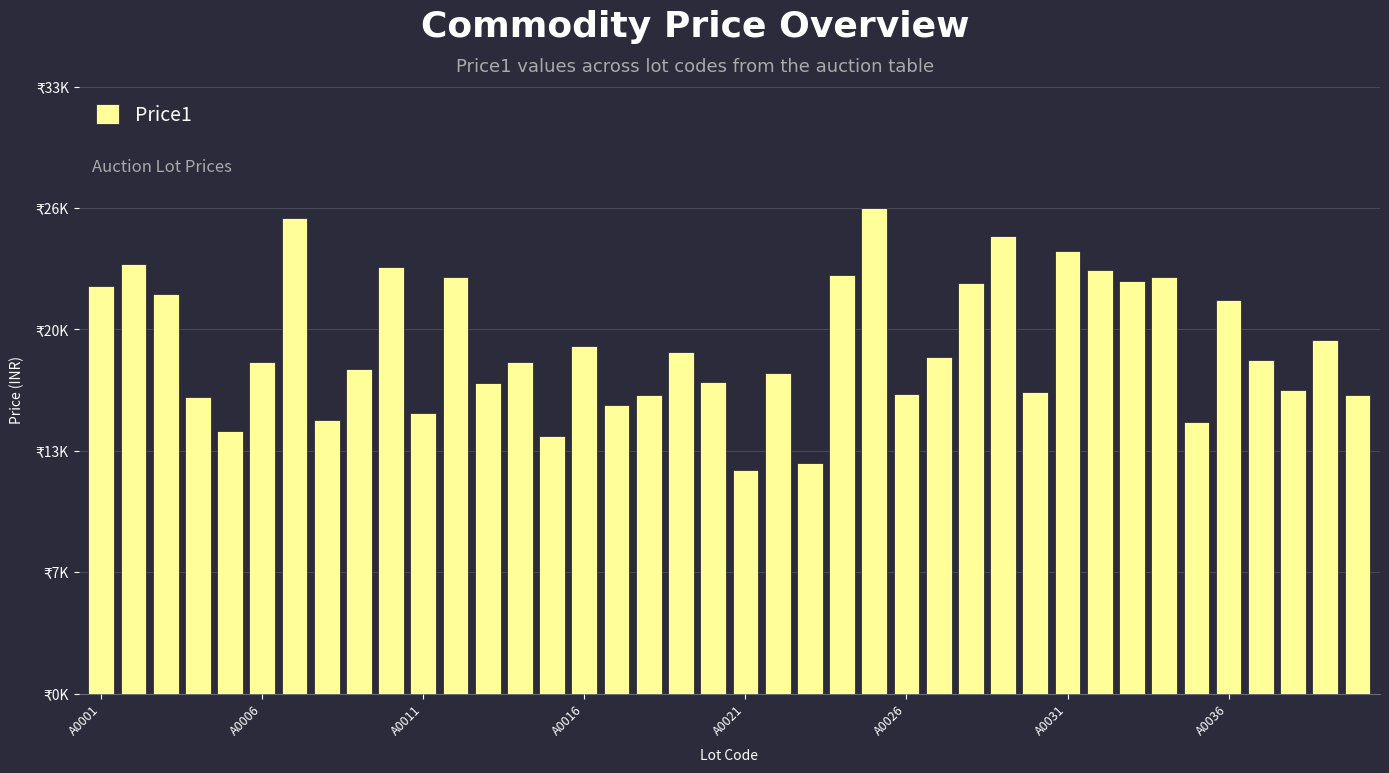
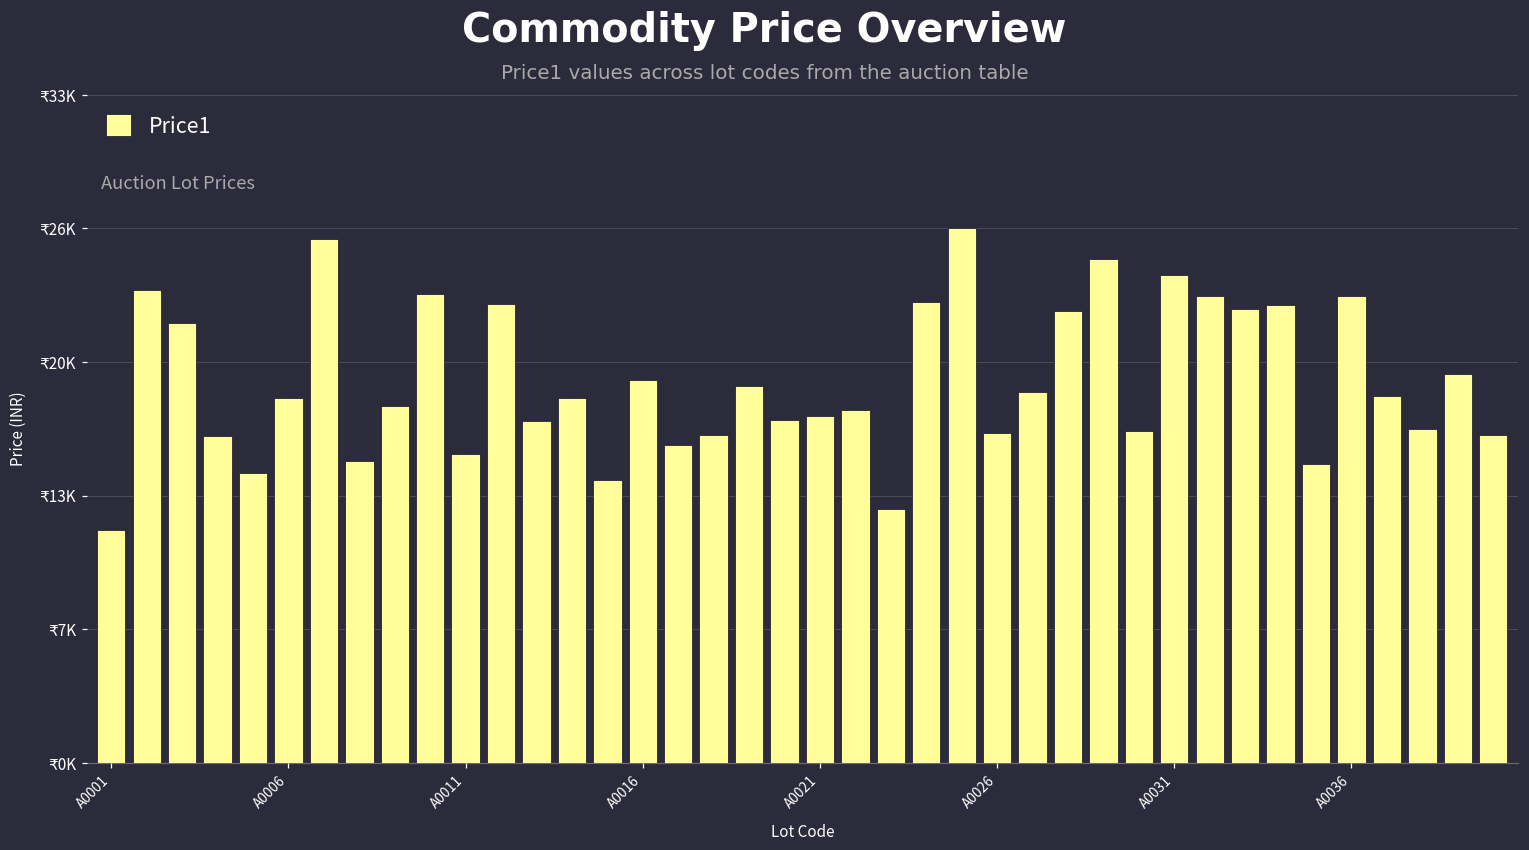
A0001: ₹22000 -> ₹11400
A0021: ₹12100 -> ₹17000
A0036: ₹21200 -> ₹22900
